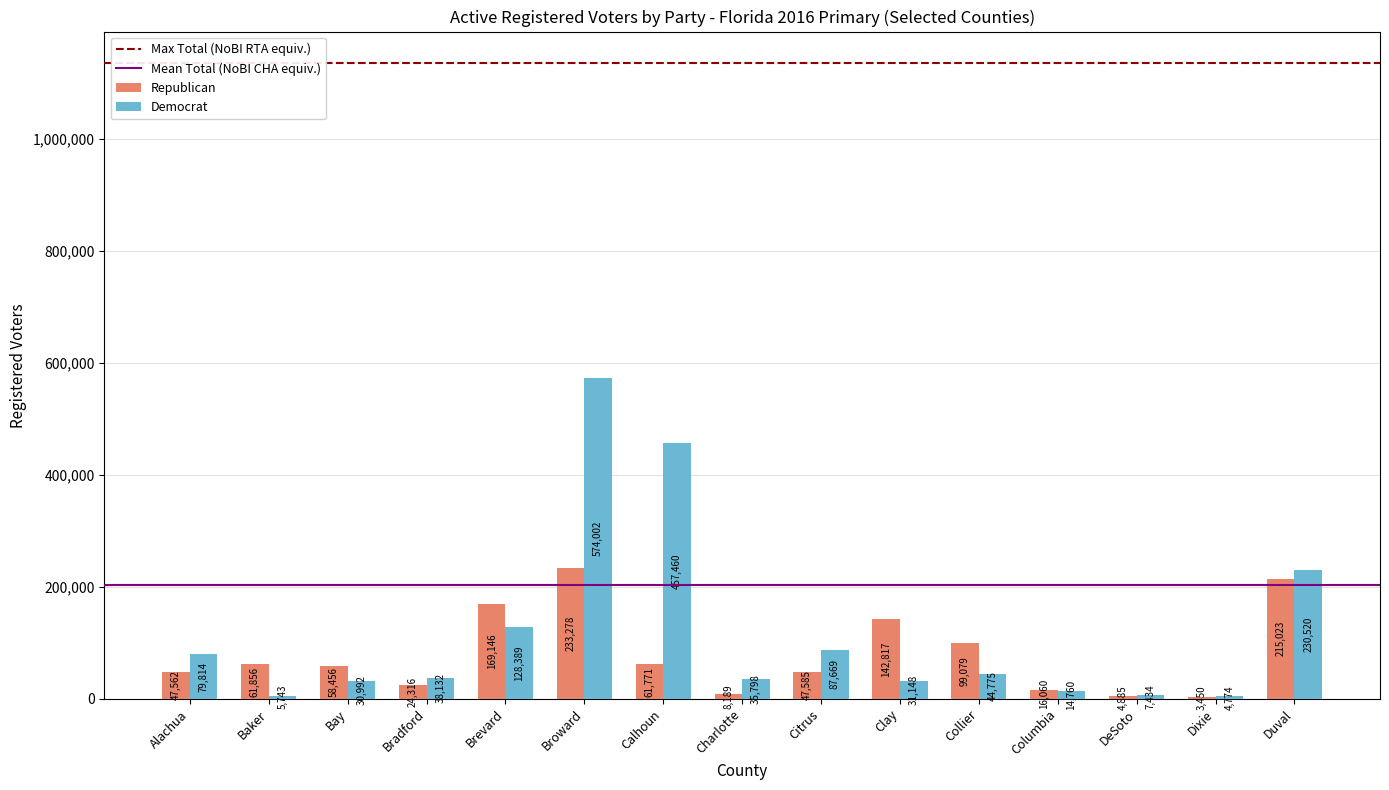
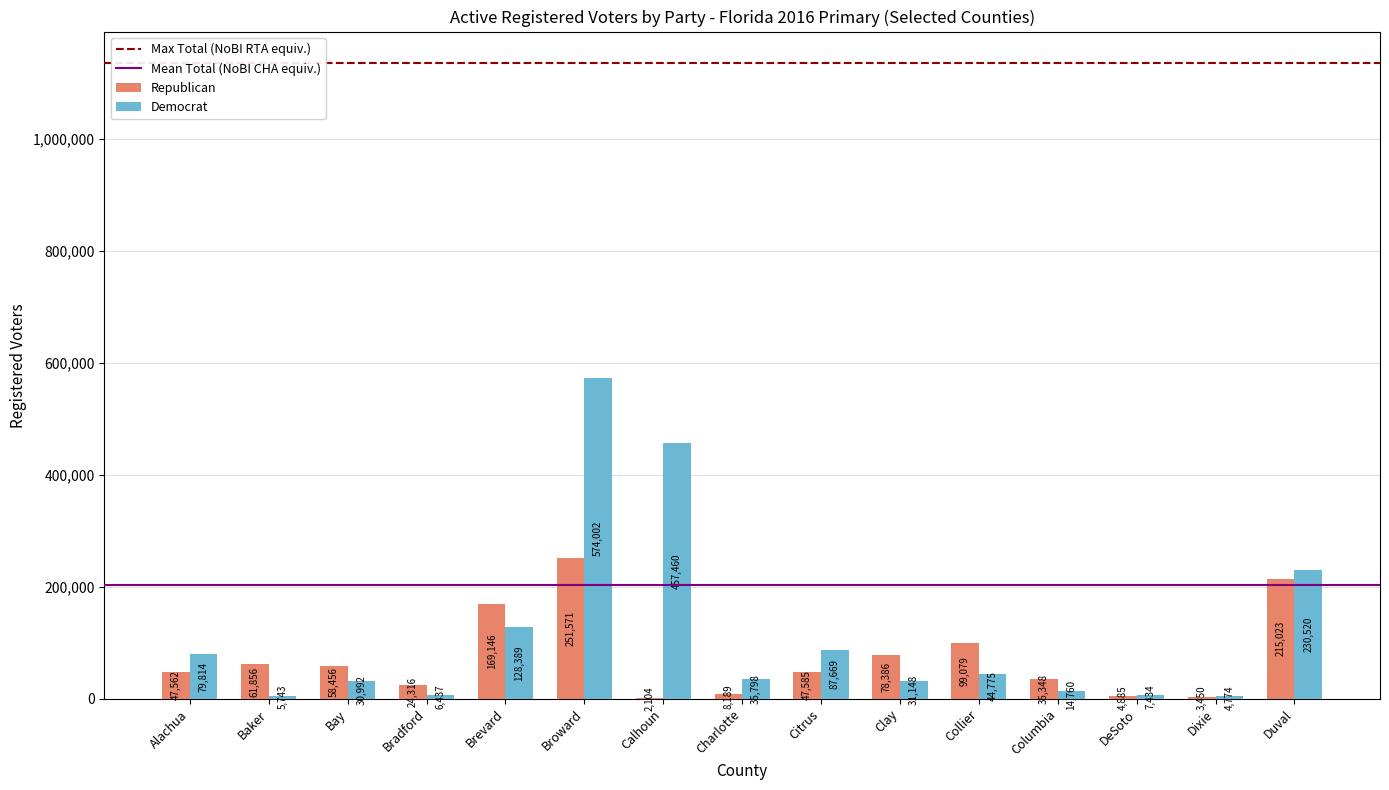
Democrat, Bradford: 38,132 -> 6,437
Republican, Broward: 233,278 -> 251,571
Republican, Calhoun: 61,771 -> 2,104
Republican, Clay: 142,817 -> 78,386
Republican, Columbia: 16,060 -> 35,348
